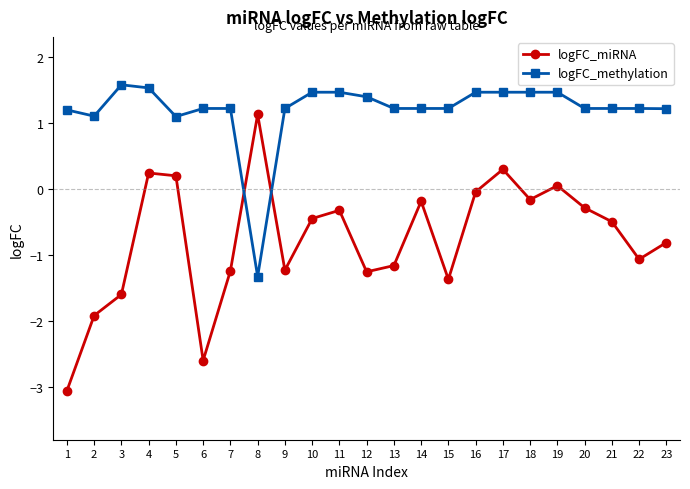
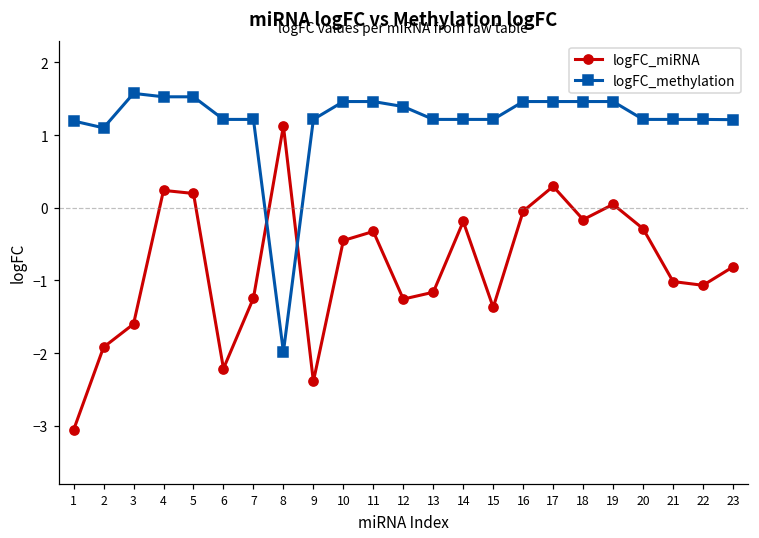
logFC_methylation, 5: 1.1 -> 1.5
logFC_miRNA, 6: -2.6 -> -2.2
logFC_methylation, 8: -1.3 -> -2.0
logFC_miRNA, 9: -1.2 -> -2.4
logFC_miRNA, 21: -0.5 -> -1.0
